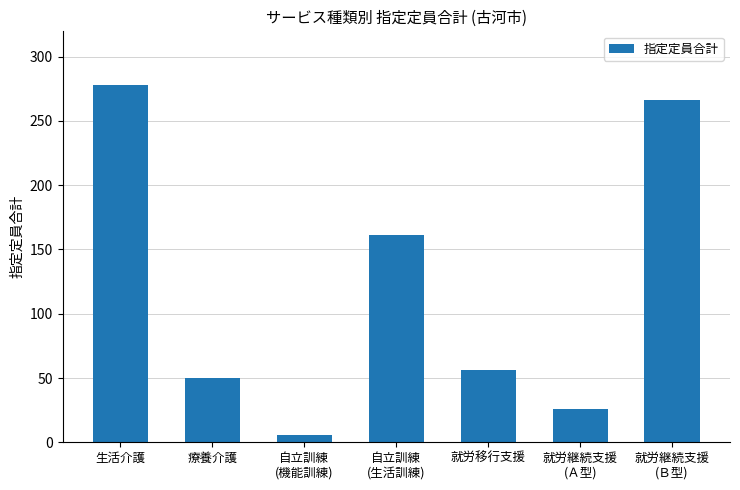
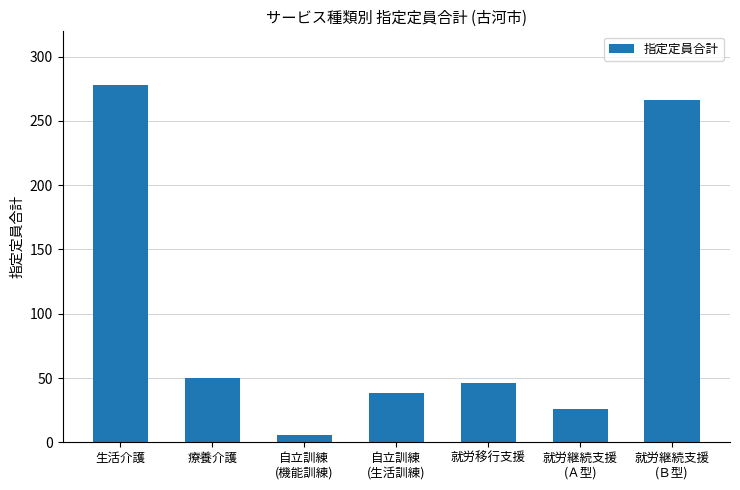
自立訓練 (生活訓練): 161 -> 38
就労移行支援: 56 -> 46
